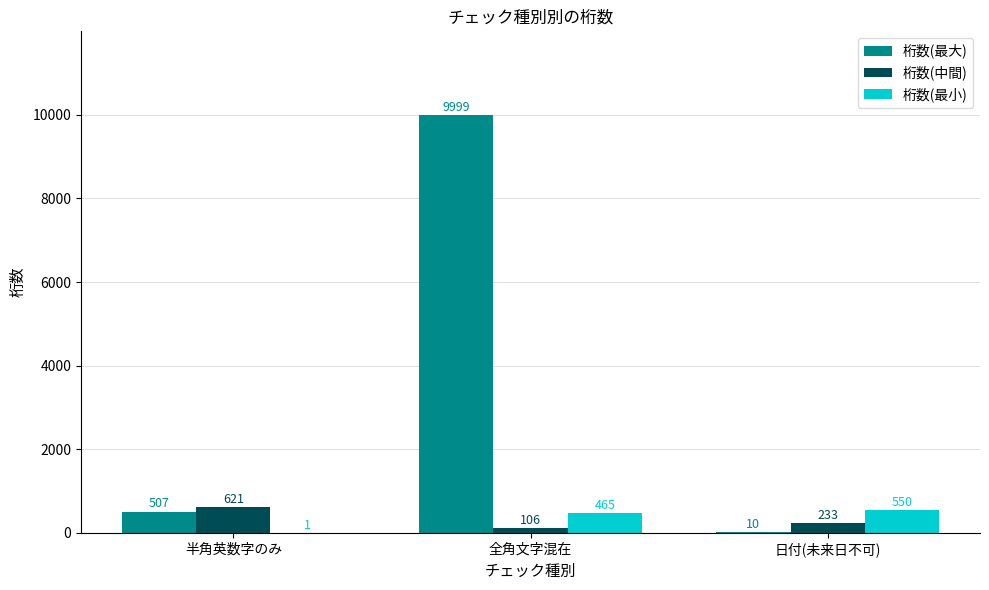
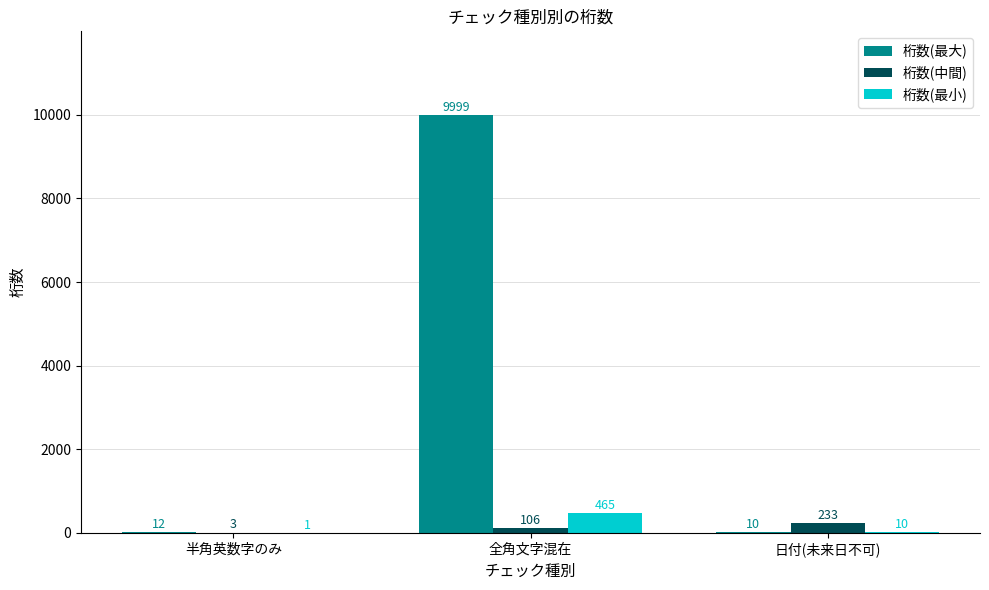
桁数(最大), 半角英数字のみ: 507 -> 12
桁数(中間), 半角英数字のみ: 621 -> 3
桁数(最小), 日付(未来日不可): 550 -> 10
